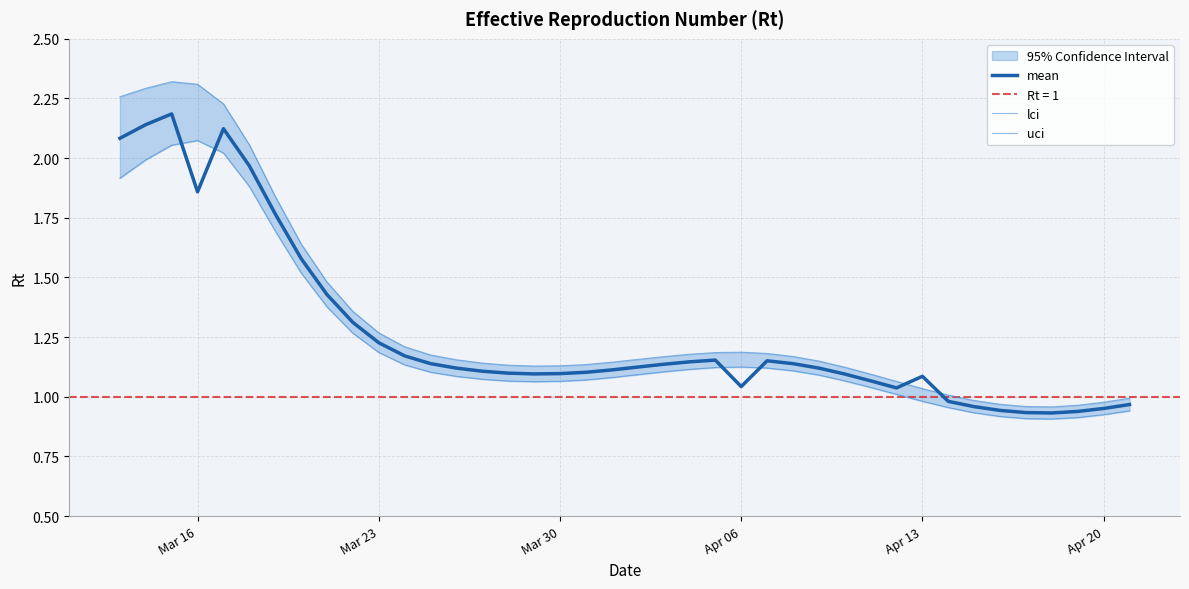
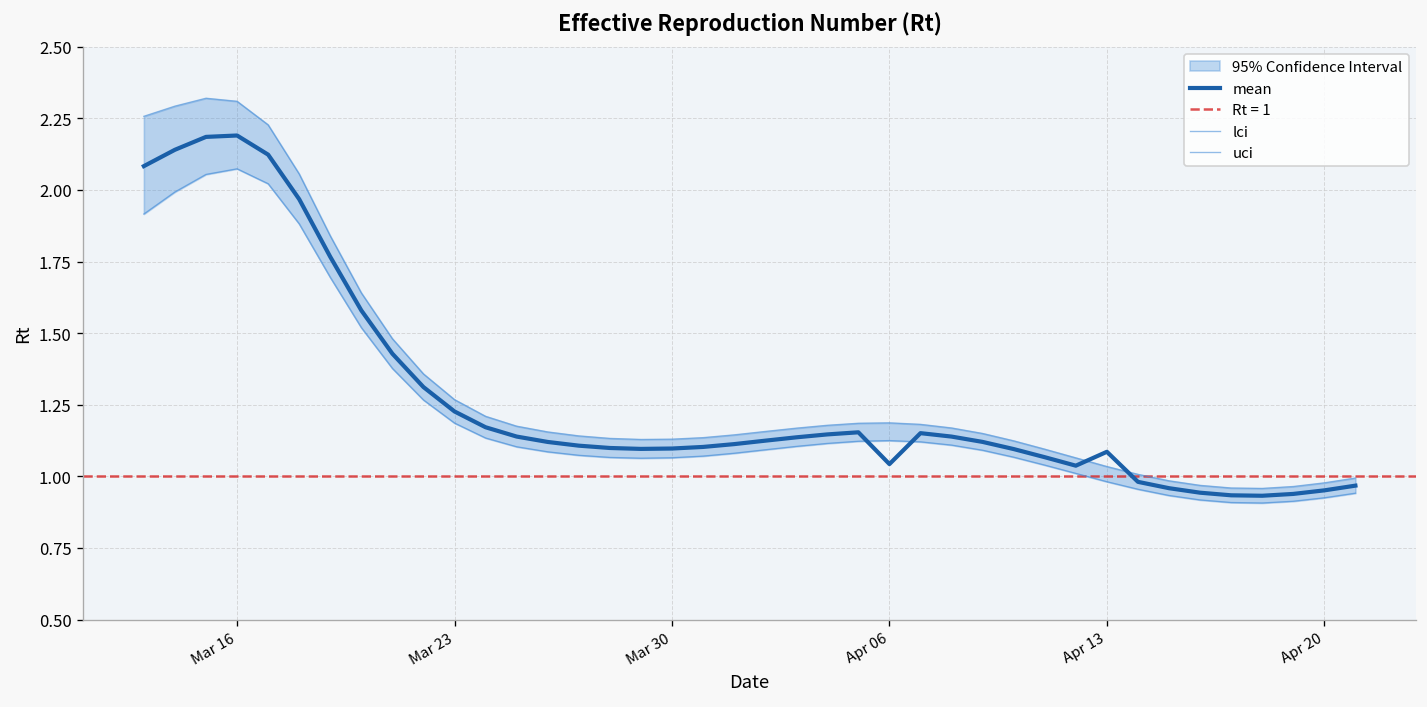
mean, Mar 16: 1.86 -> 2.19
